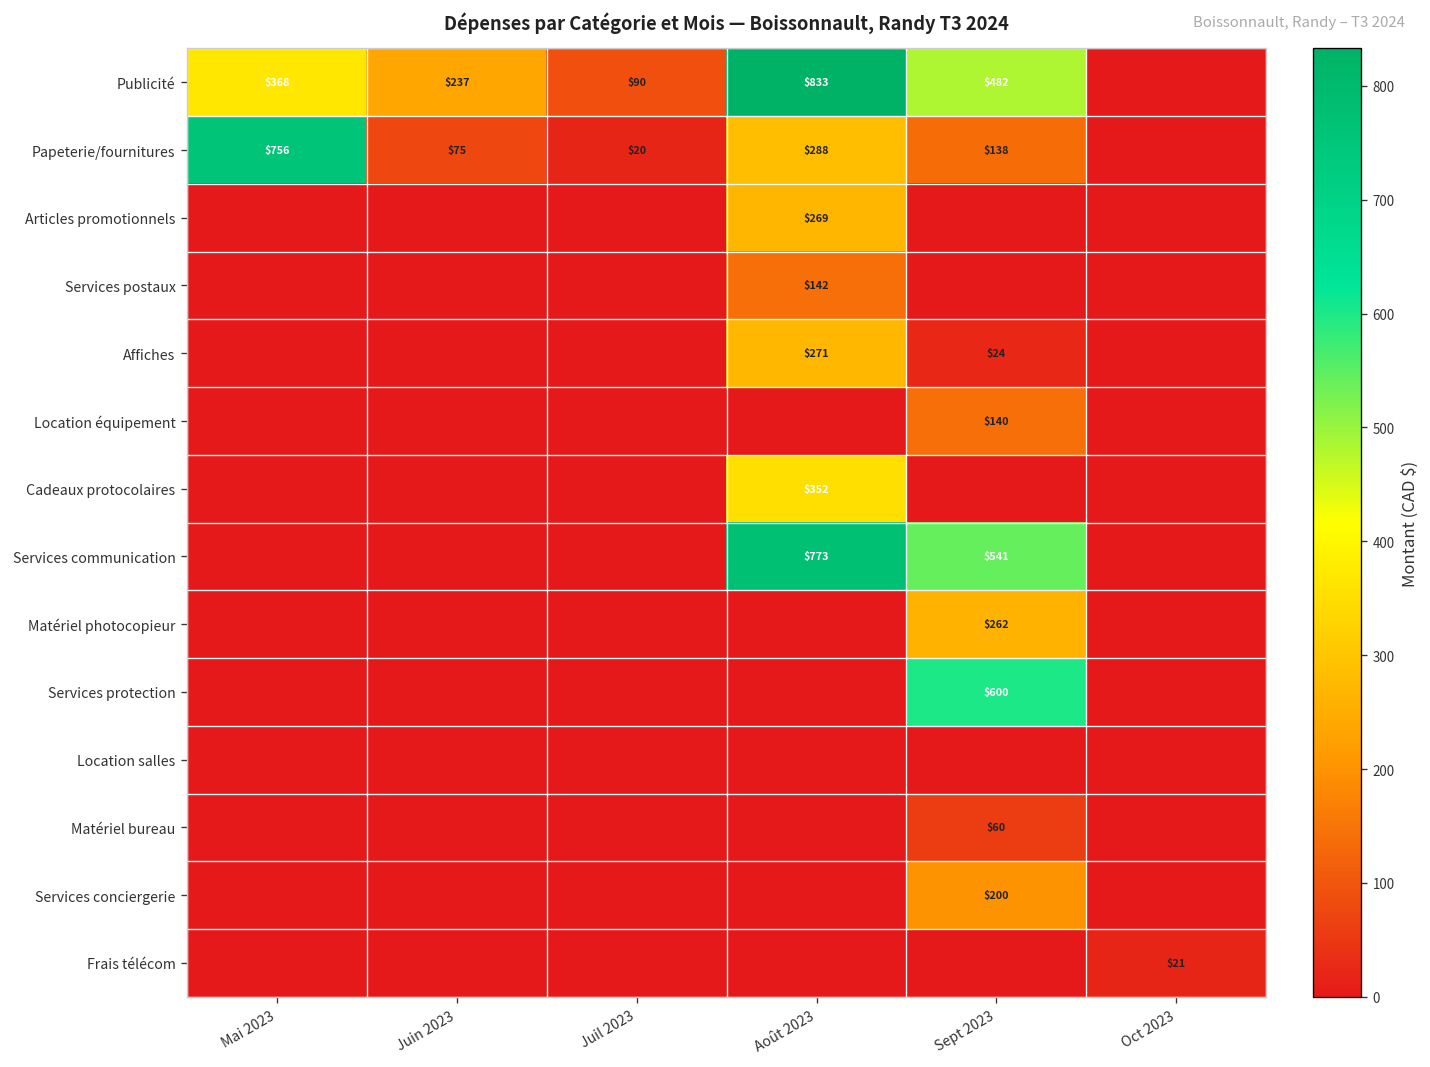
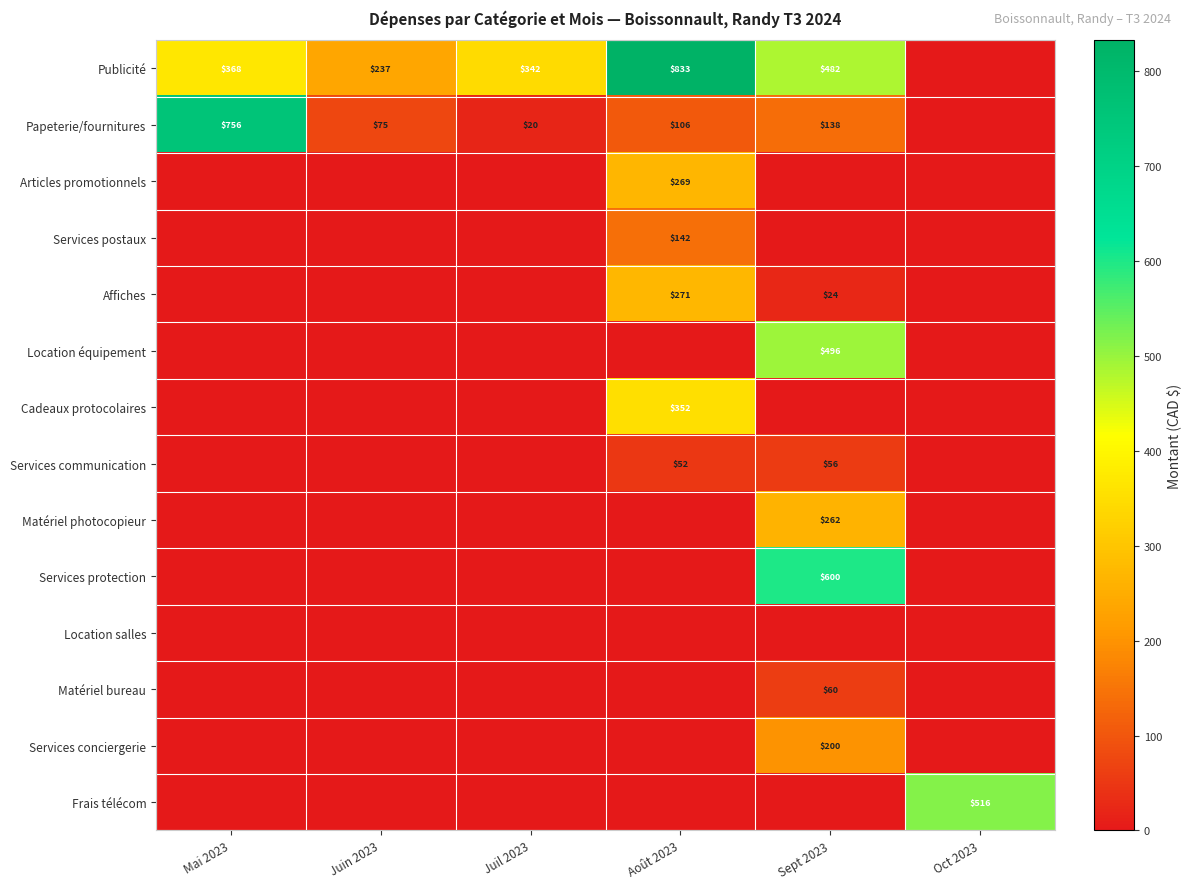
Publicité, Juil 2023: $90 -> $342
Papeterie/fournitures, Août 2023: $288 -> $106
Location équipement, Sept 2023: $140 -> $496
Services communication, Août 2023: $773 -> $52
Services communication, Sept 2023: $541 -> $56
Frais télécom, Oct 2023: $21 -> $516
